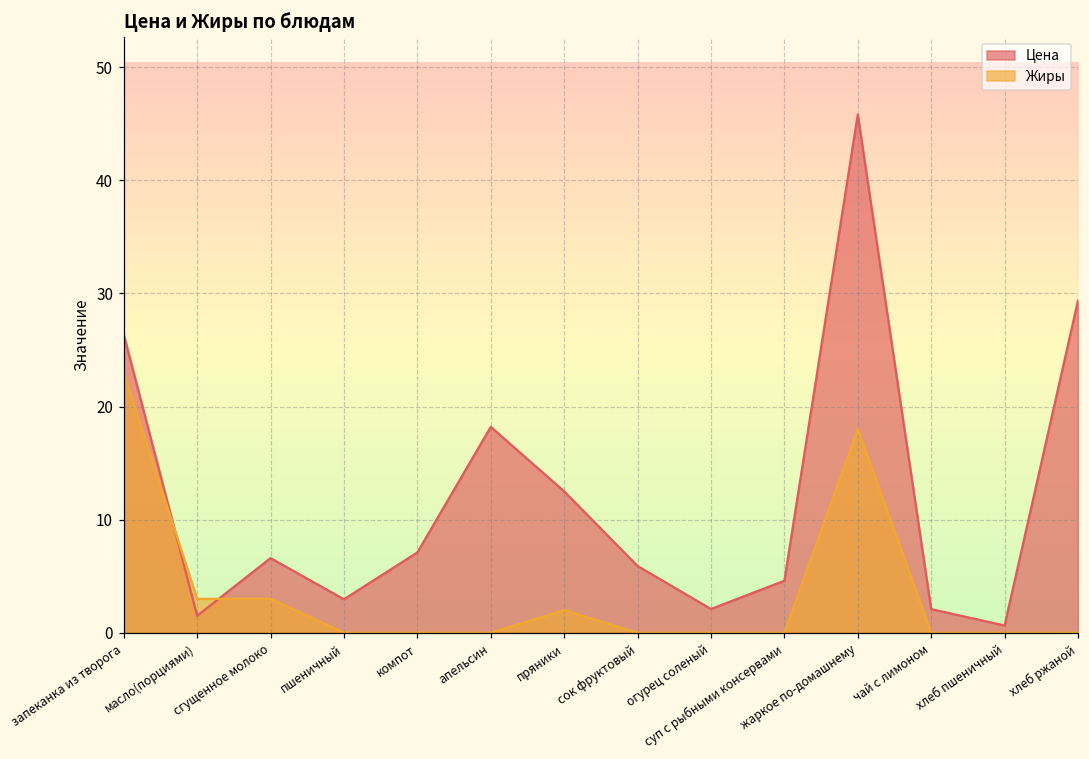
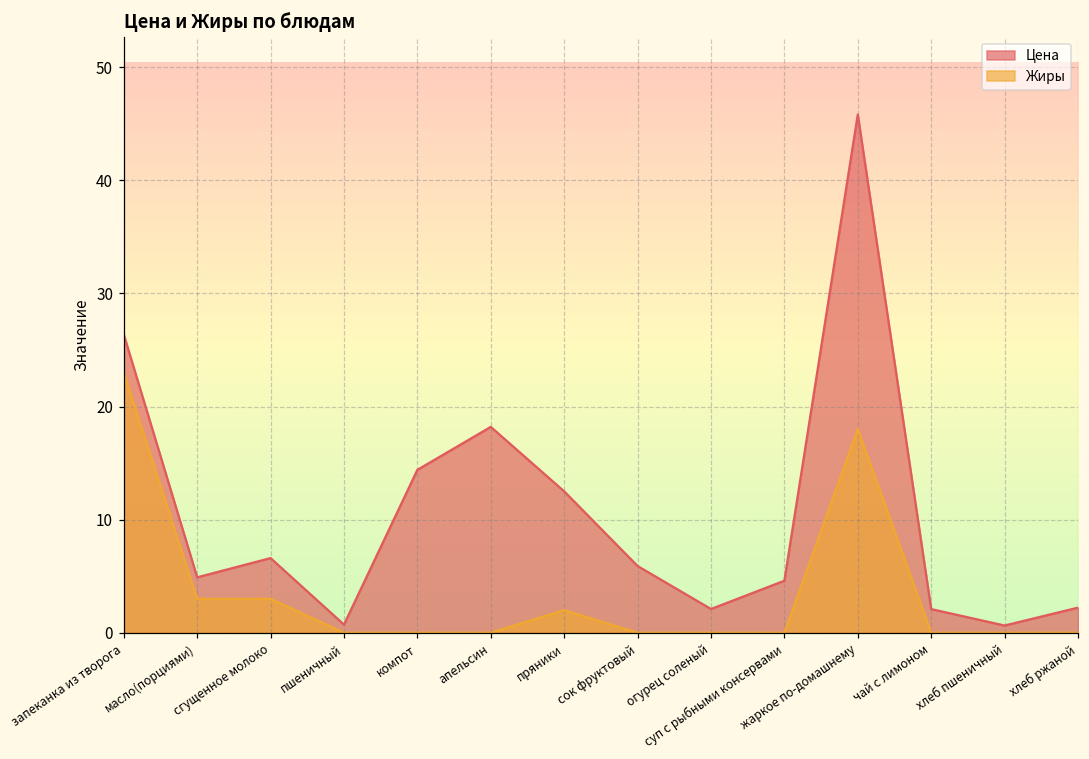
Цена, масло(порциями): 1.5 -> 4.9
Цена, пшеничный: 3.0 -> 0.7
Цена, компот: 7.1 -> 14.4
Цена, хлеб ржаной: 29.4 -> 2.2
